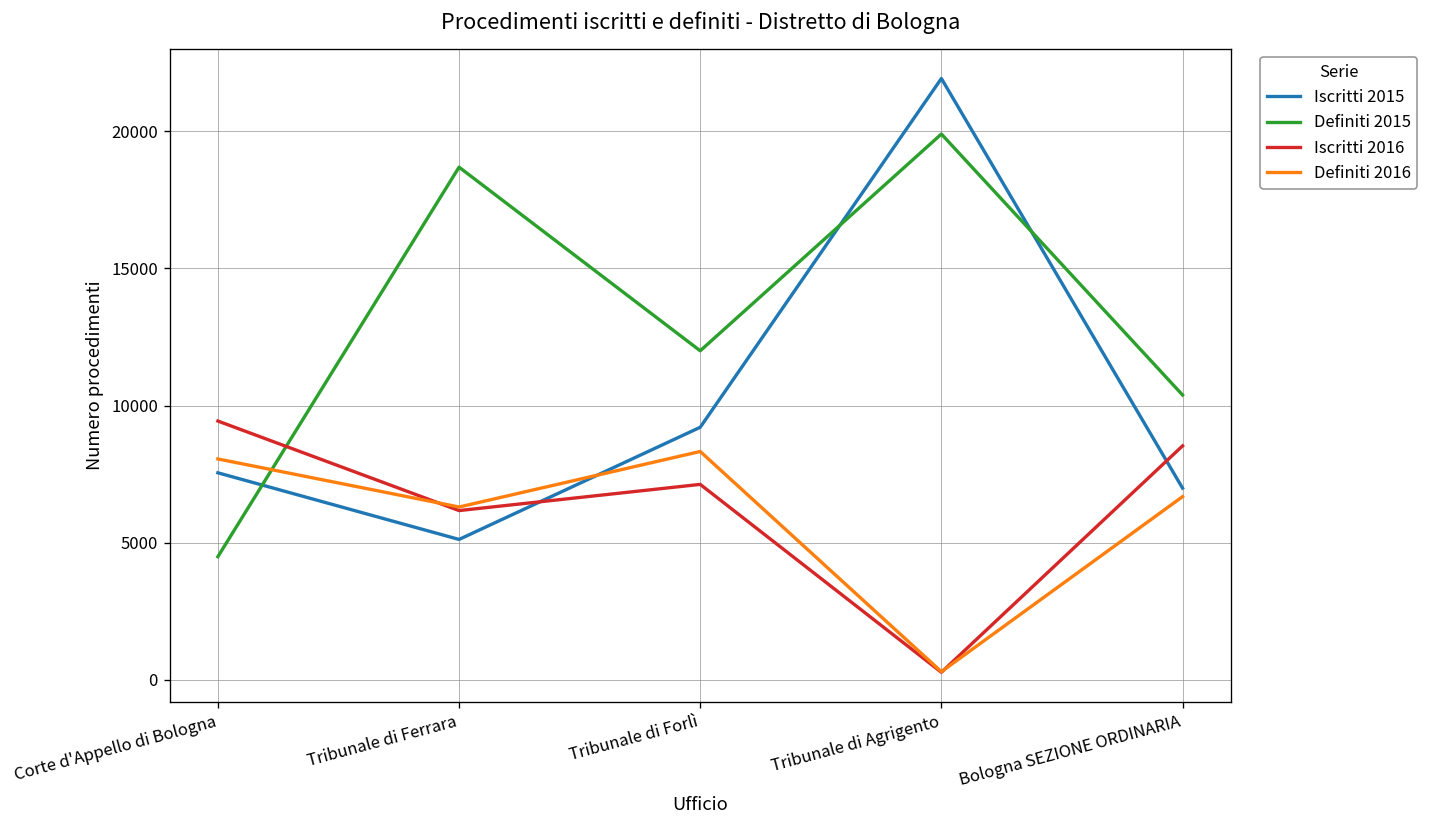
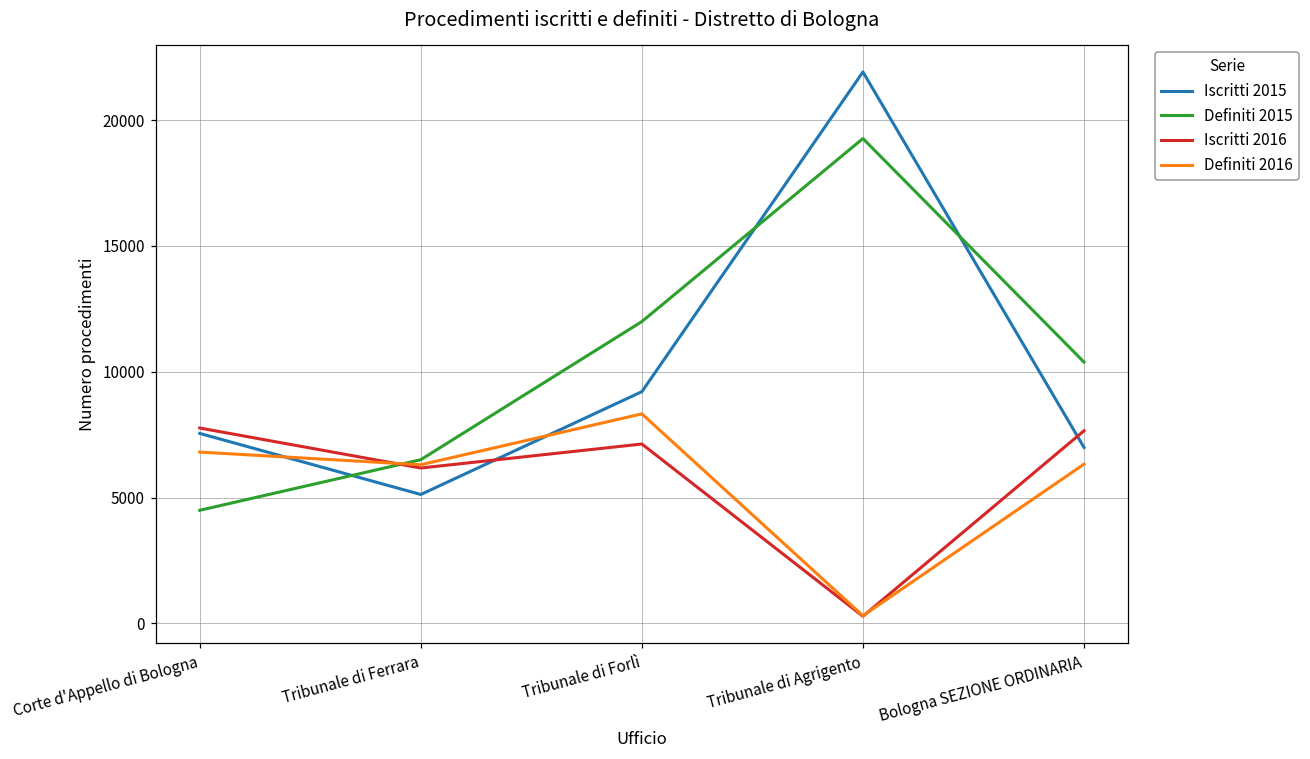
Iscritti 2016, Corte d'Appello di Bologna: 9400 -> 7800
Definiti 2016, Corte d'Appello di Bologna: 8100 -> 6800
Definiti 2015, Tribunale di Ferrara: 18700 -> 6500
Definiti 2015, Tribunale di Agrigento: 19900 -> 19300
Iscritti 2016, Bologna SEZIONE ORDINARIA: 8500 -> 7700
Definiti 2016, Bologna SEZIONE ORDINARIA: 6700 -> 6300
